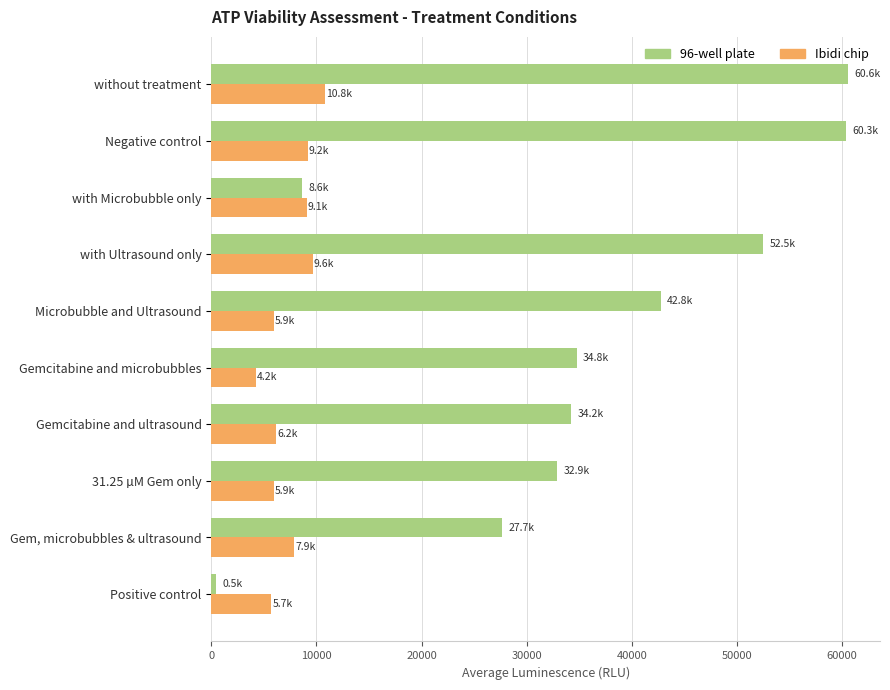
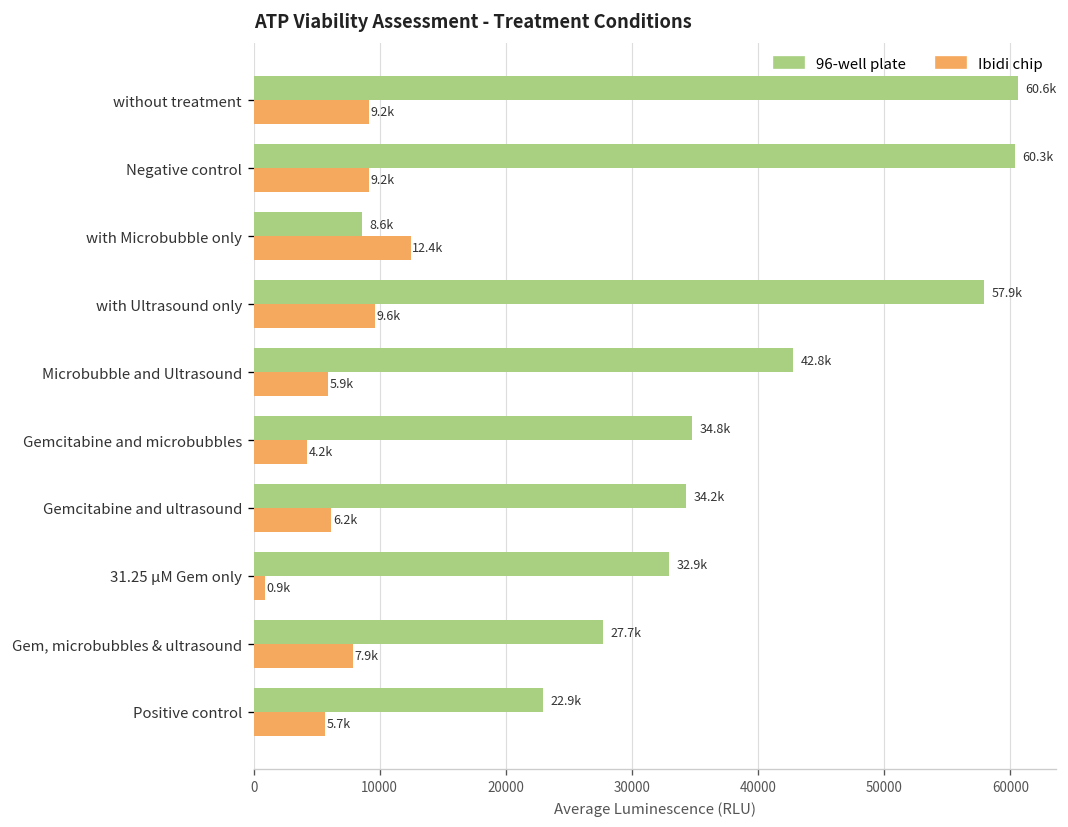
Ibidi chip, without treatment: 10.8k -> 9.2k
Ibidi chip, with Microbubble only: 9.1k -> 12.4k
96-well plate, with Ultrasound only: 52.5k -> 57.9k
Ibidi chip, 31.25 µM Gem only: 5.9k -> 0.9k
96-well plate, Positive control: 0.5k -> 22.9k
